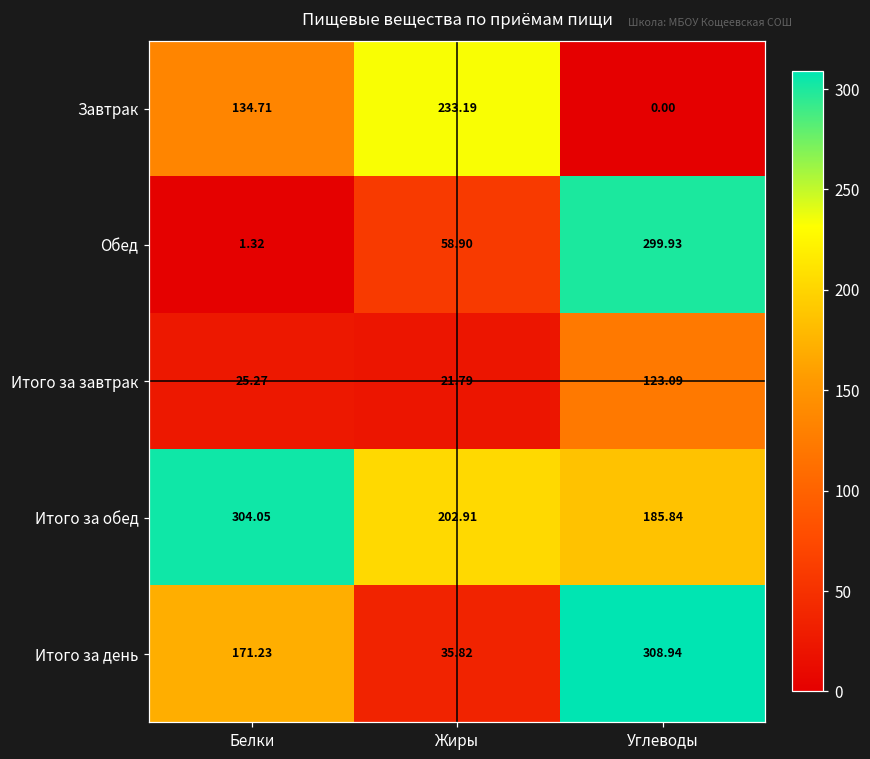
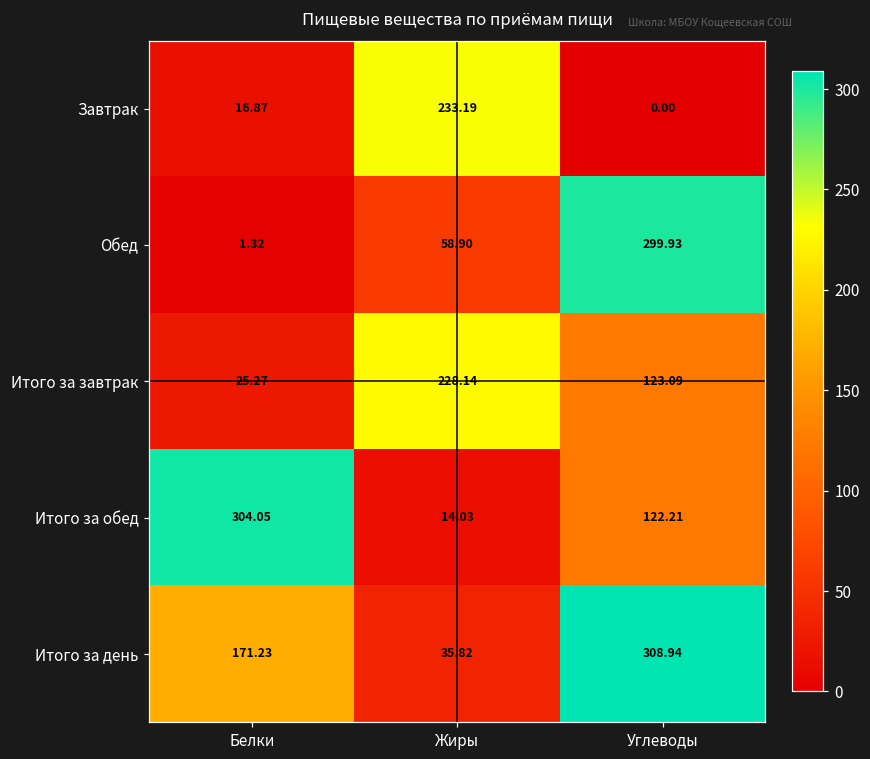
Завтрак, Белки: 134.71 -> 16.87
Итого за завтрак, Жиры: 21.79 -> 228.14
Итого за обед, Жиры: 202.91 -> 14.03
Итого за обед, Углеводы: 185.84 -> 122.21
